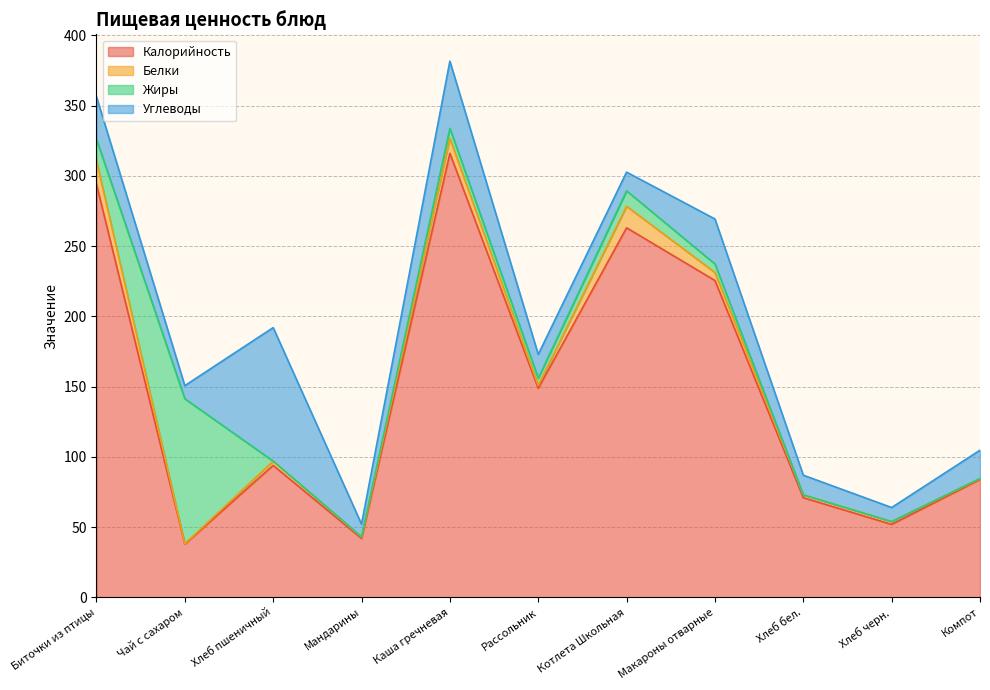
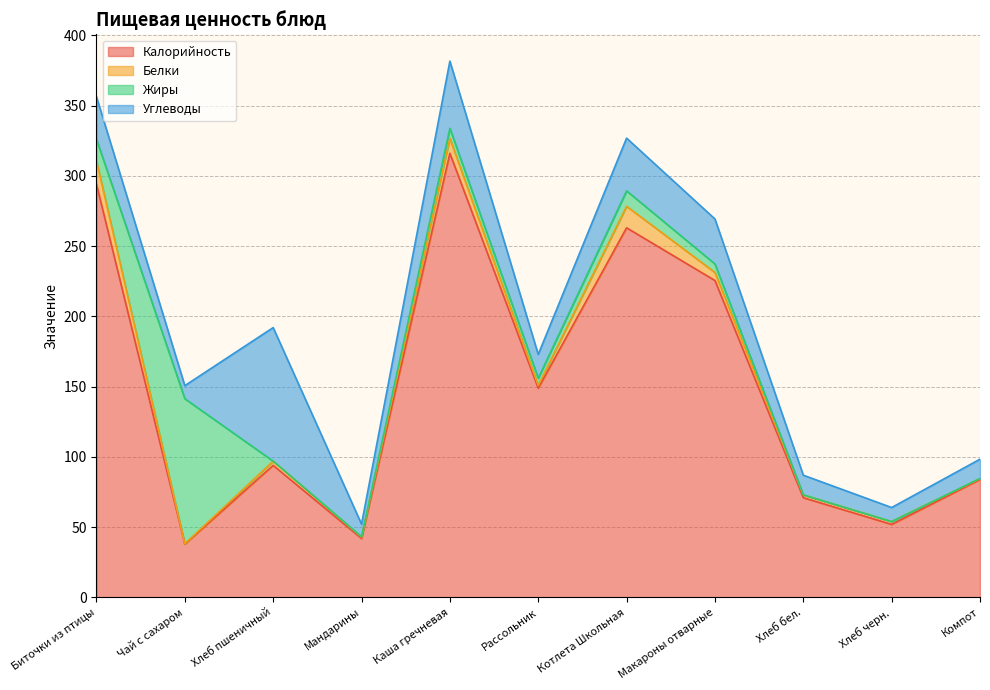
Углеводы, Котлета Школьная: 13 -> 38
Углеводы, Компот: 20 -> 14
